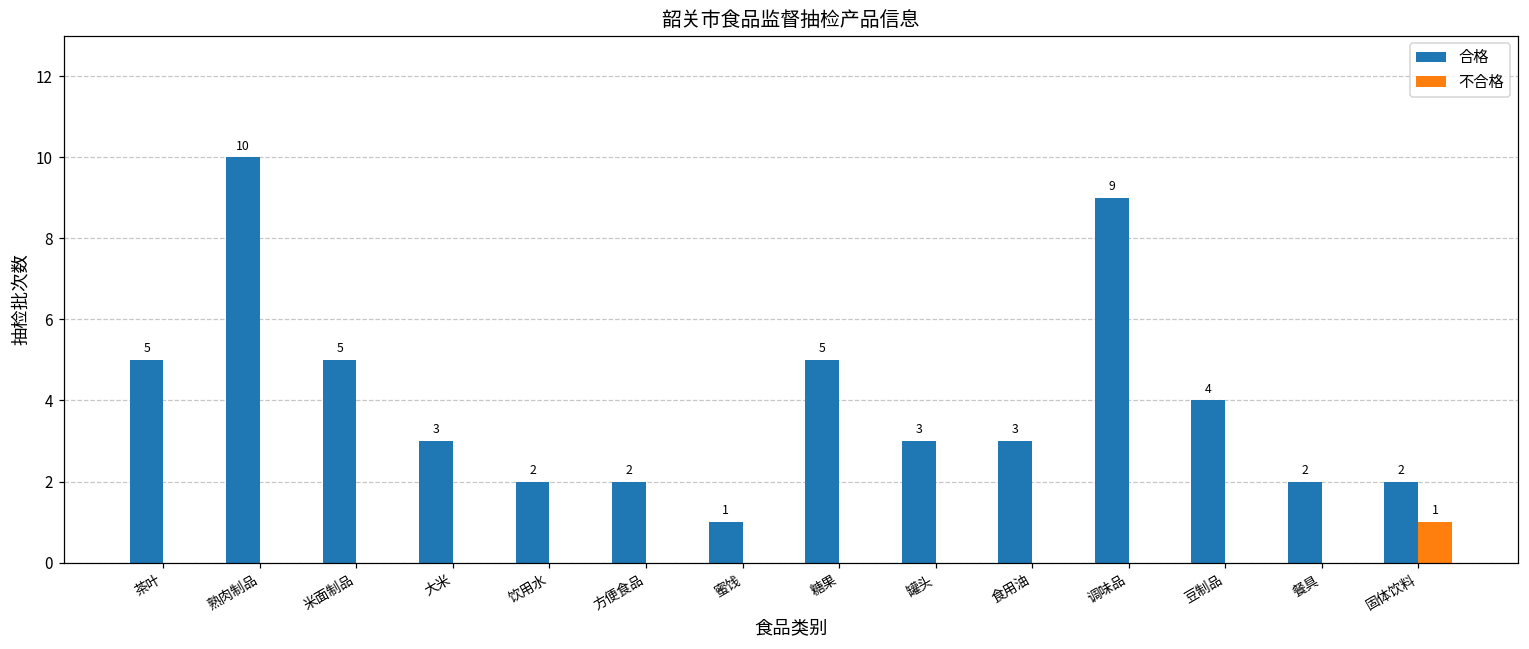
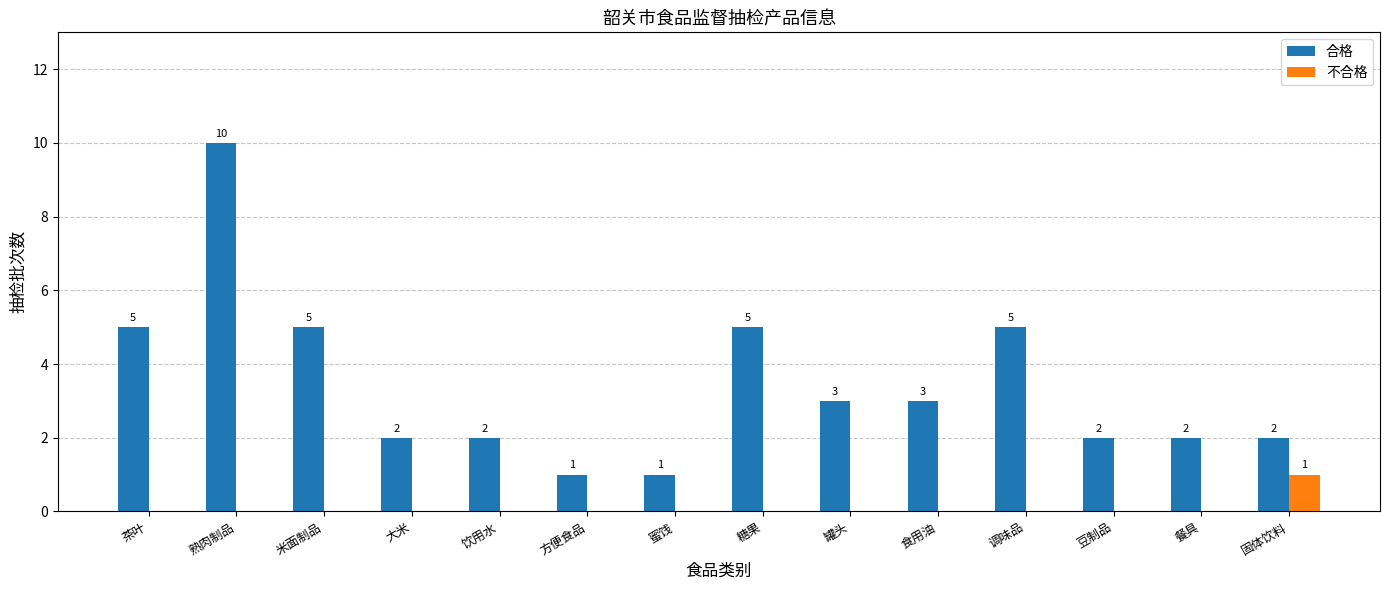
合格, 大米: 3 -> 2
合格, 方便食品: 2 -> 1
合格, 调味品: 9 -> 5
合格, 豆制品: 4 -> 2
